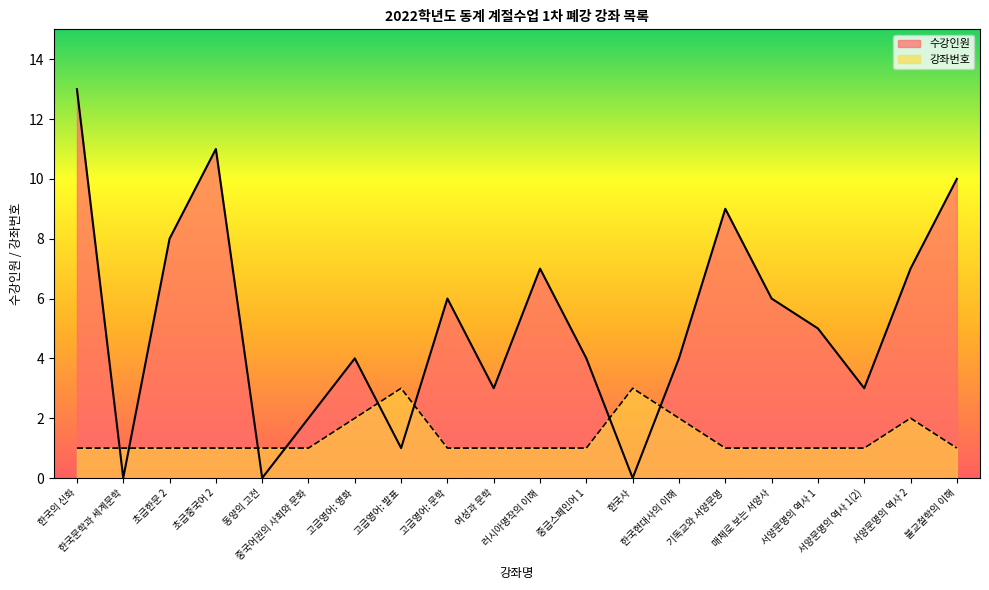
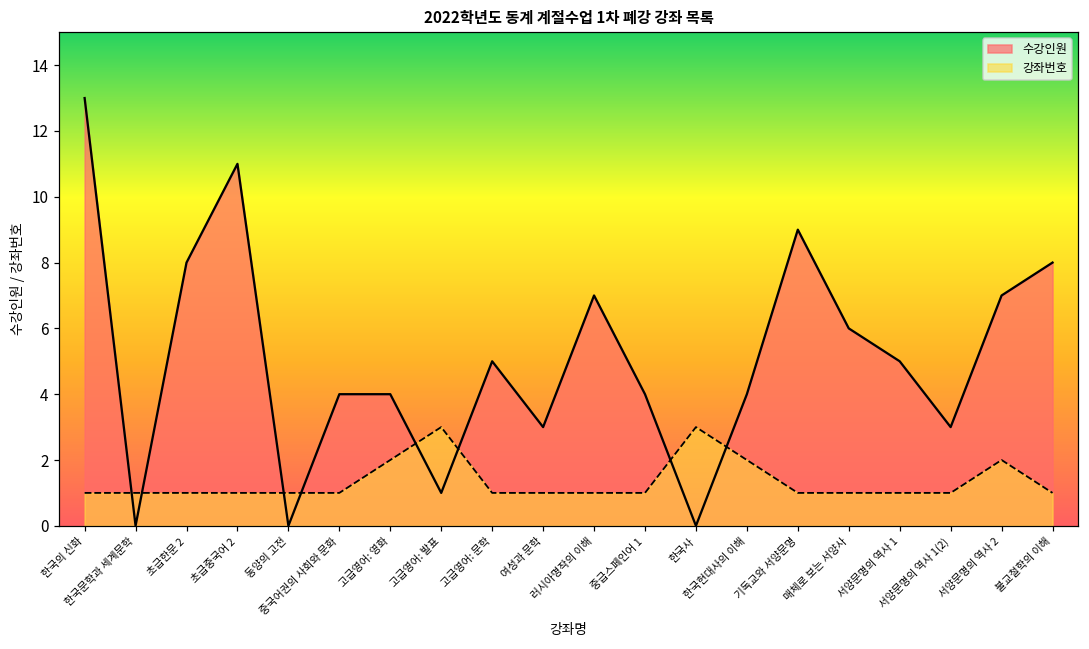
수강인원, 중국어권의 사회와 문화: 2 -> 4
수강인원, 고급영어: 문학: 6 -> 5
수강인원, 불교철학의 이해: 10 -> 8
